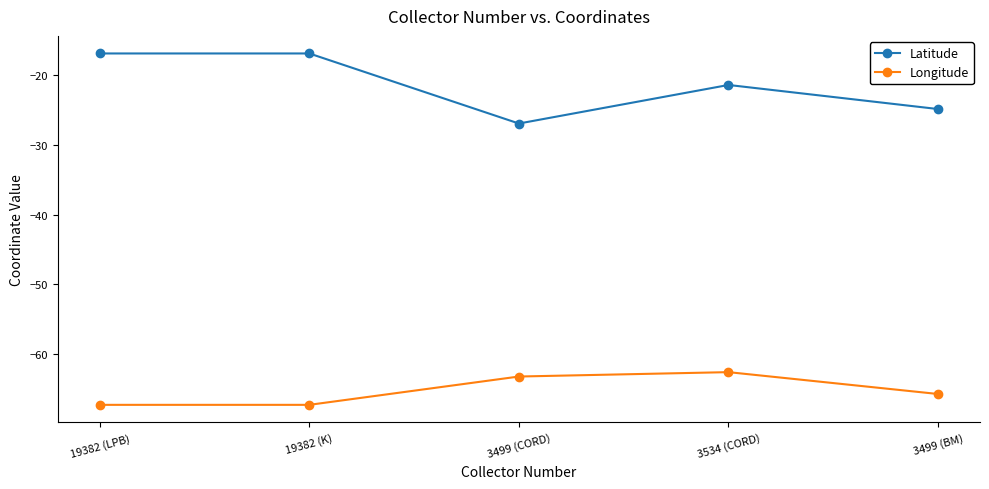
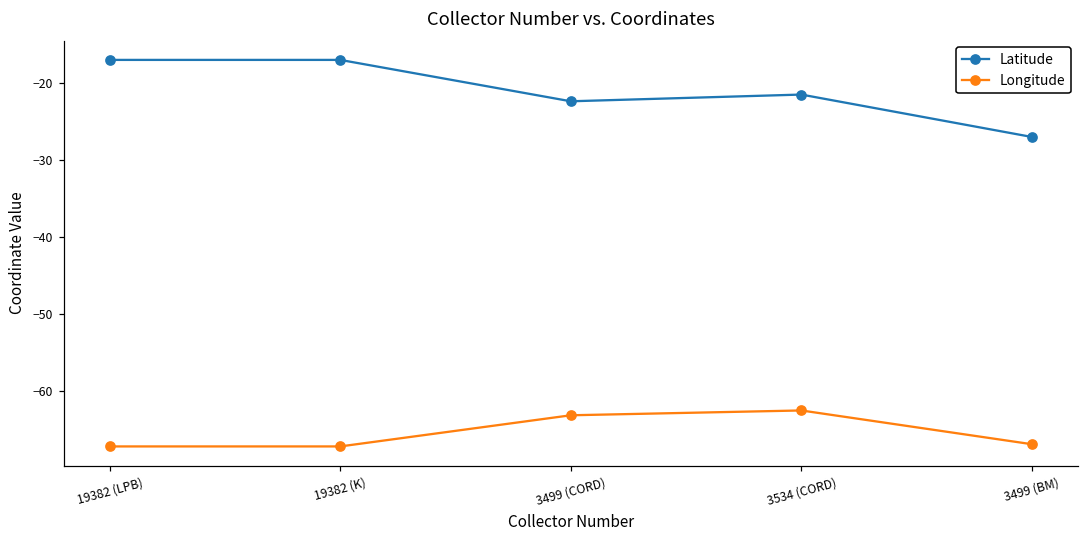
Latitude, 3499 (CORD): -27 -> -22
Latitude, 3499 (BM): -25 -> -27
Longitude, 3499 (BM): -66 -> -67
